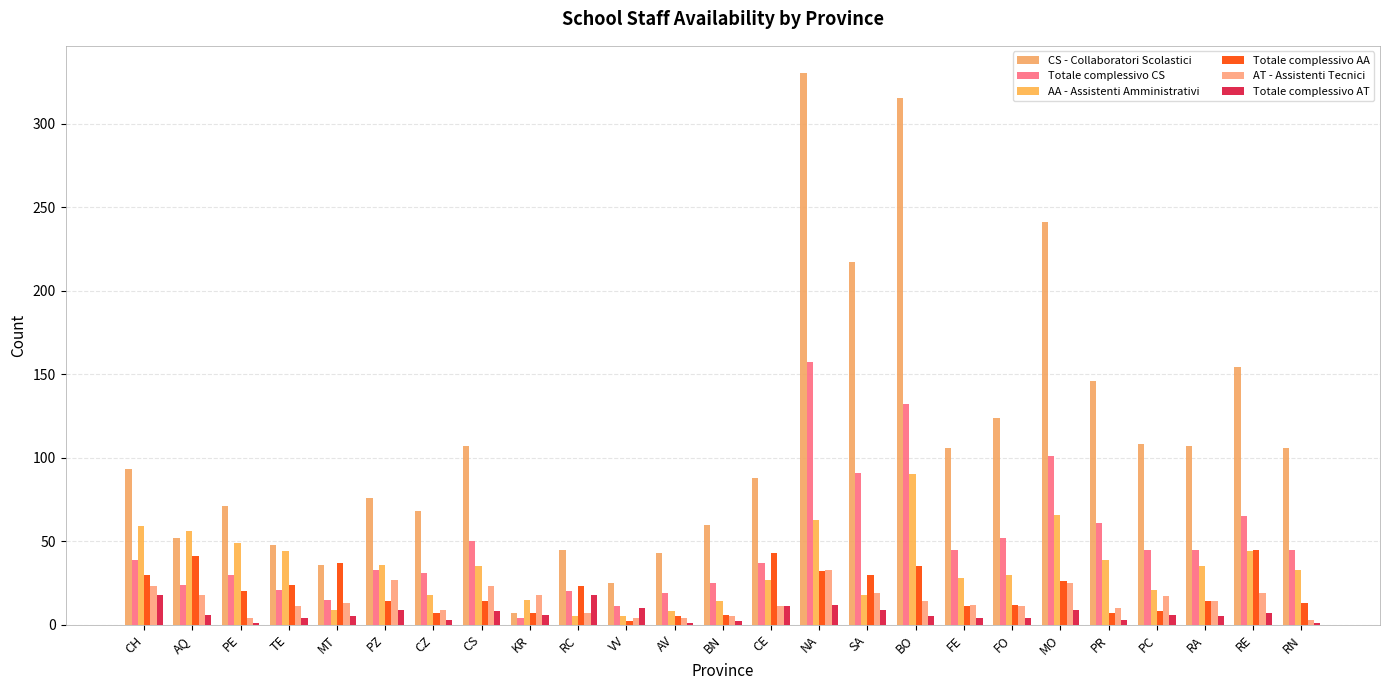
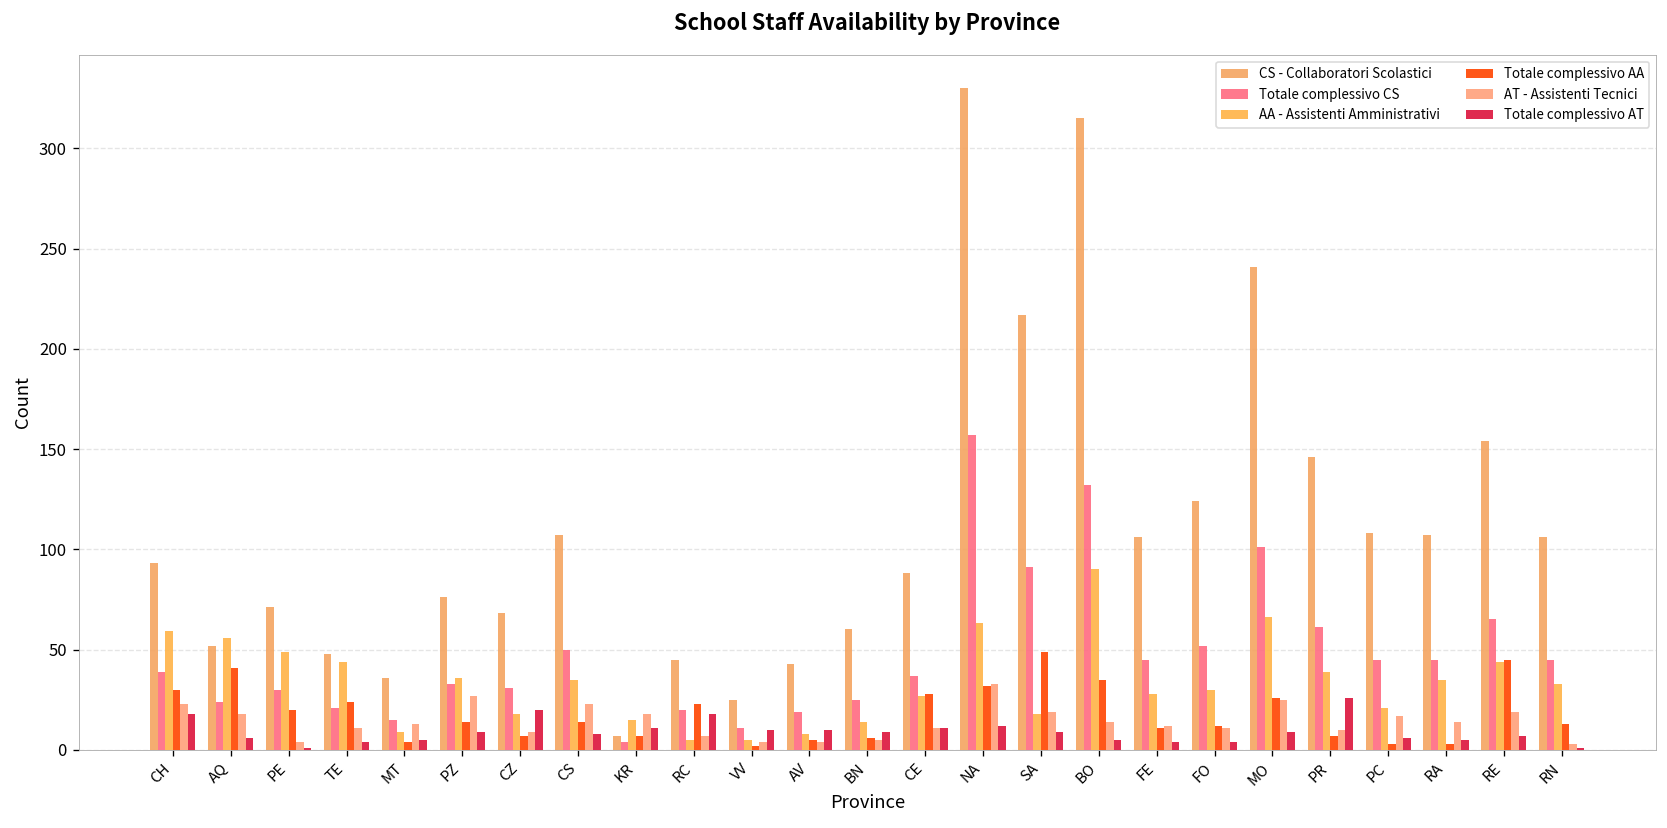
Totale complessivo AA, MT: 37 -> 4
Totale complessivo AT, CZ: 3 -> 20
Totale complessivo AT, KR: 6 -> 11
Totale complessivo AT, AV: 1 -> 10
Totale complessivo AT, BN: 2 -> 9
Totale complessivo AA, CE: 43 -> 28
Totale complessivo AA, SA: 30 -> 49
Totale complessivo AT, PR: 3 -> 26
Totale complessivo AA, PC: 8 -> 3
Totale complessivo AA, RA: 14 -> 3
